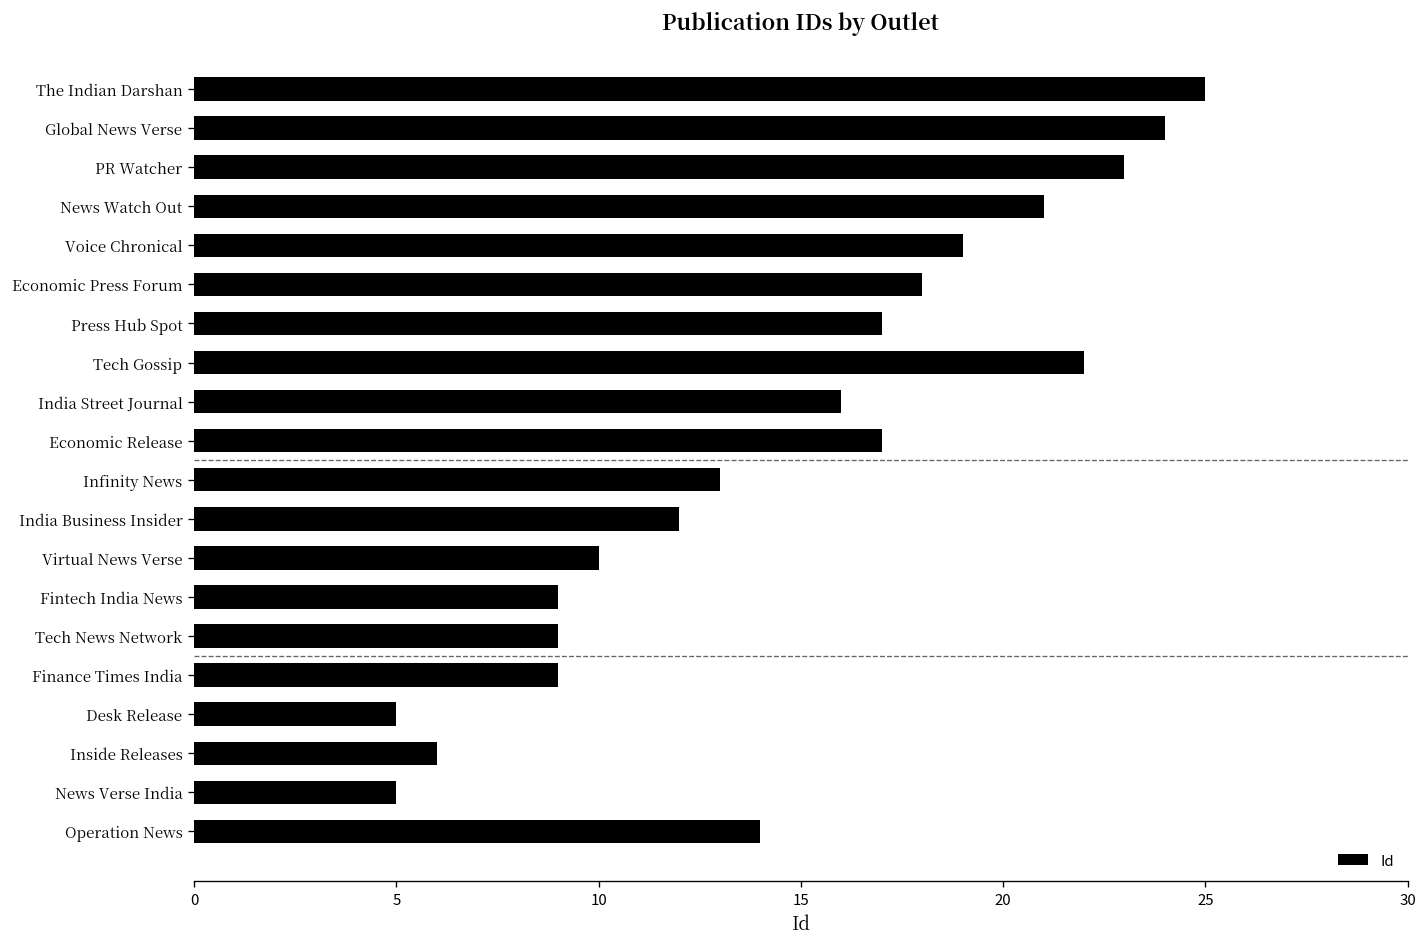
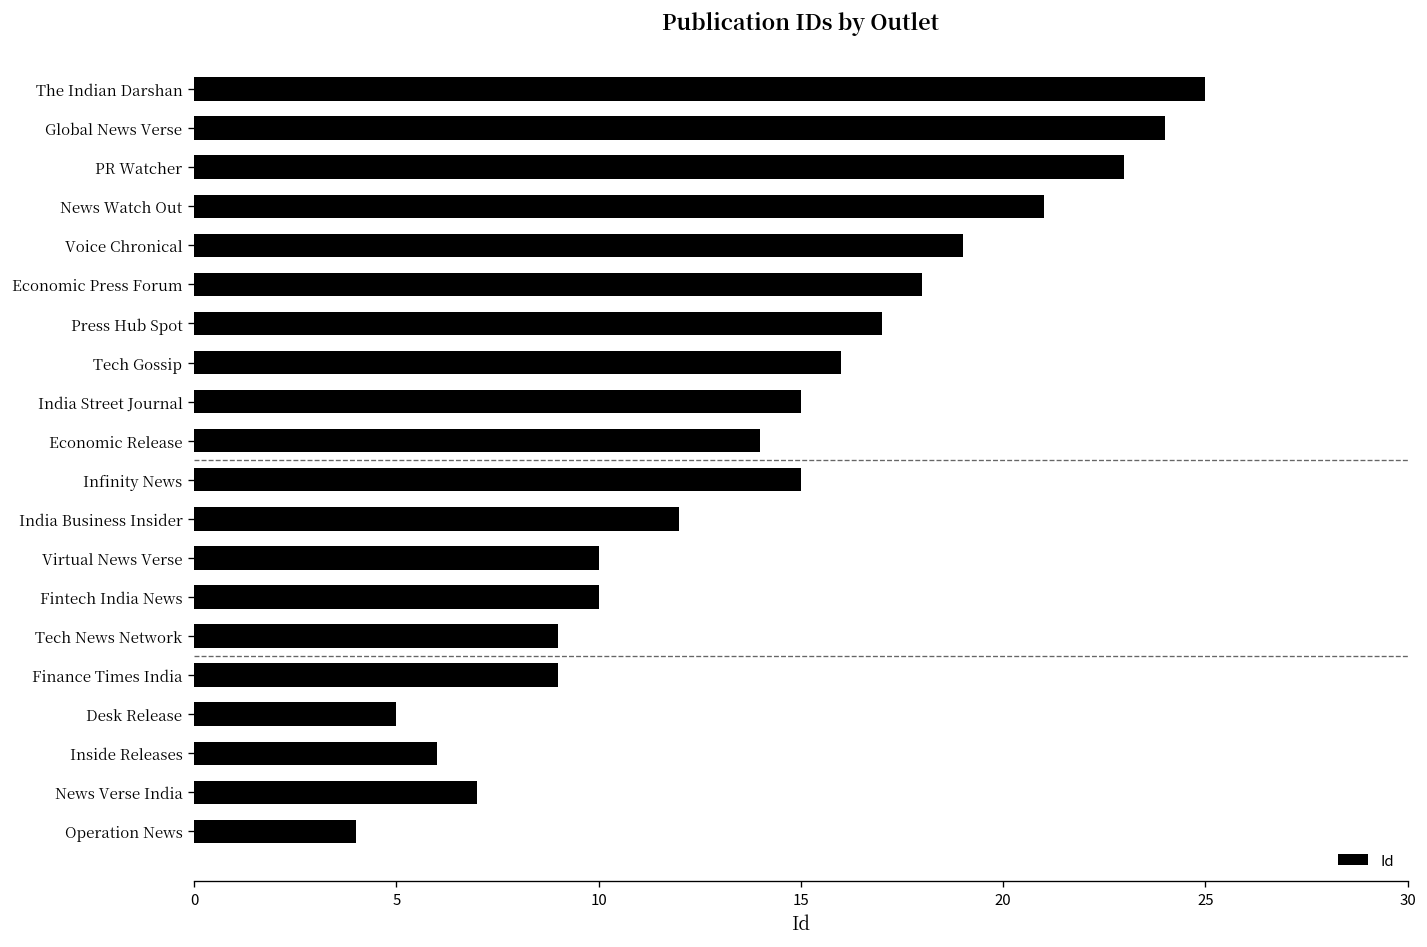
Tech Gossip: 22 -> 16
India Street Journal: 16 -> 15
Economic Release: 17 -> 14
Infinity News: 13 -> 15
Fintech India News: 9 -> 10
News Verse India: 5 -> 7
Operation News: 14 -> 4
